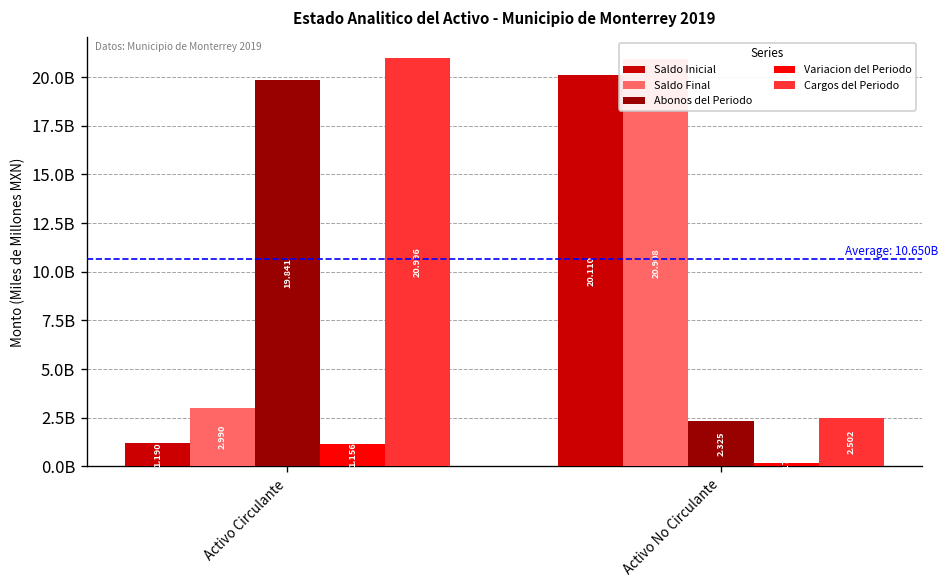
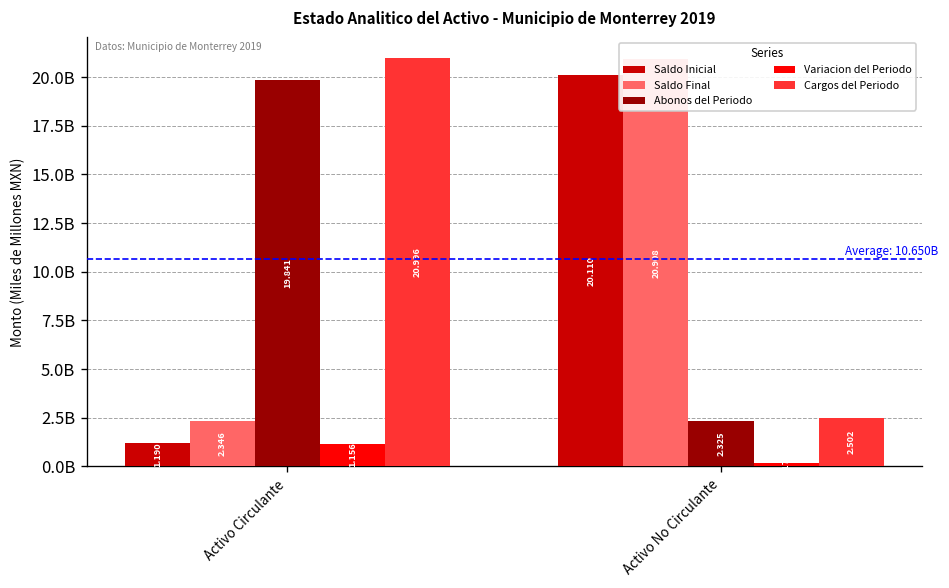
Saldo Final, Activo Circulante: 2.990 -> 2.346
